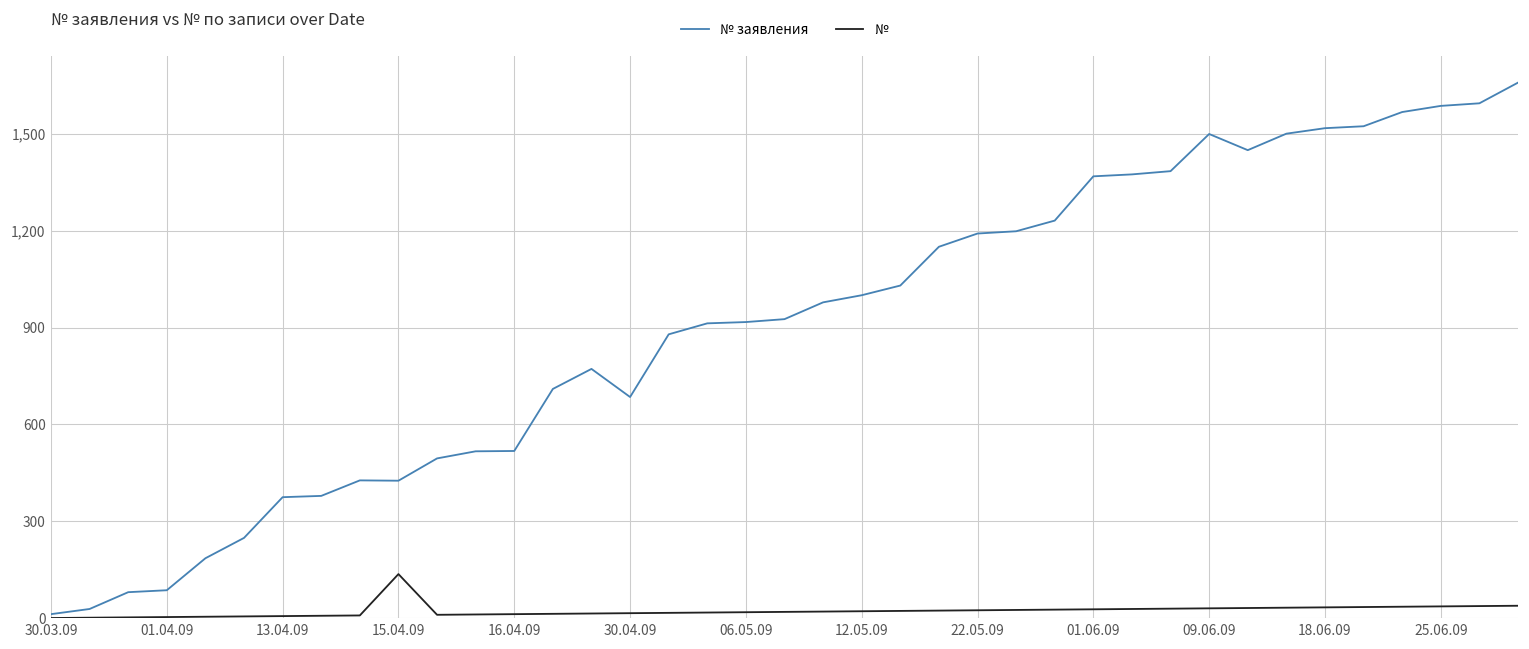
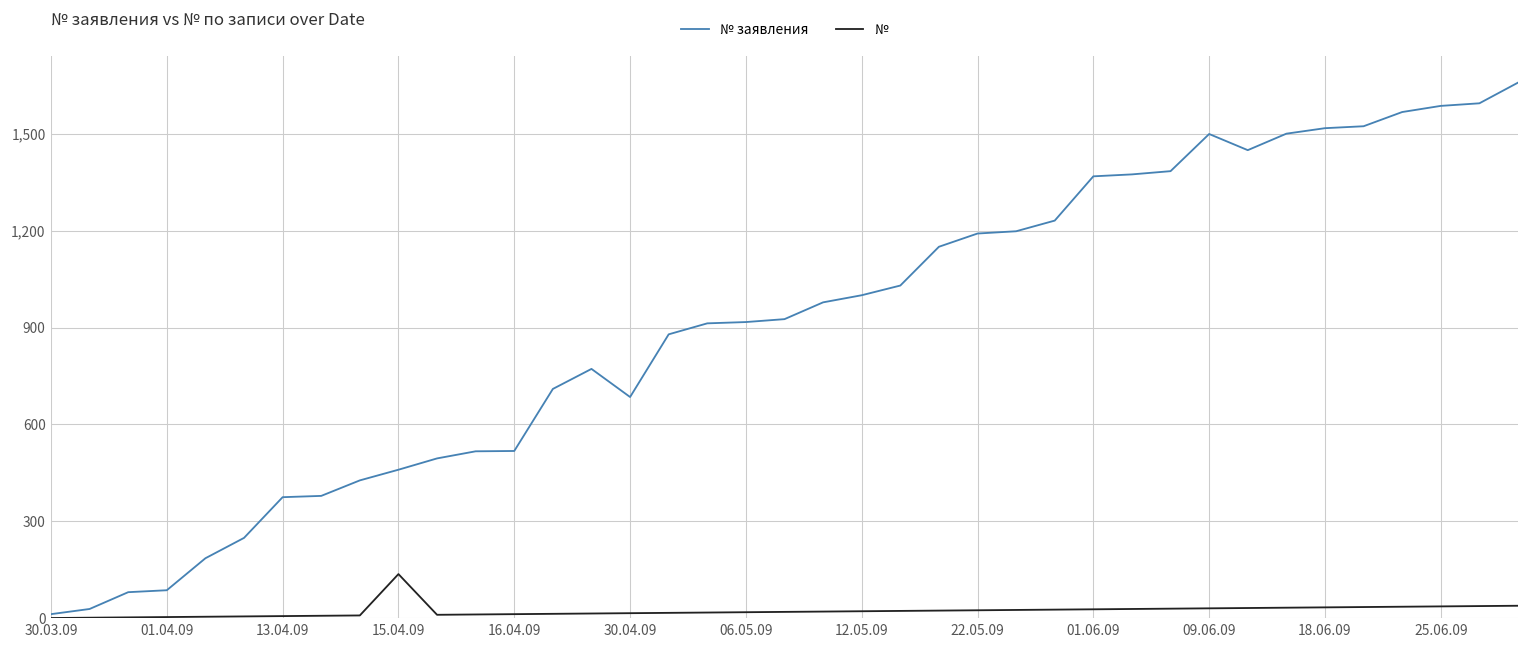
№ заявления, 15.04.09: 430 -> 460
